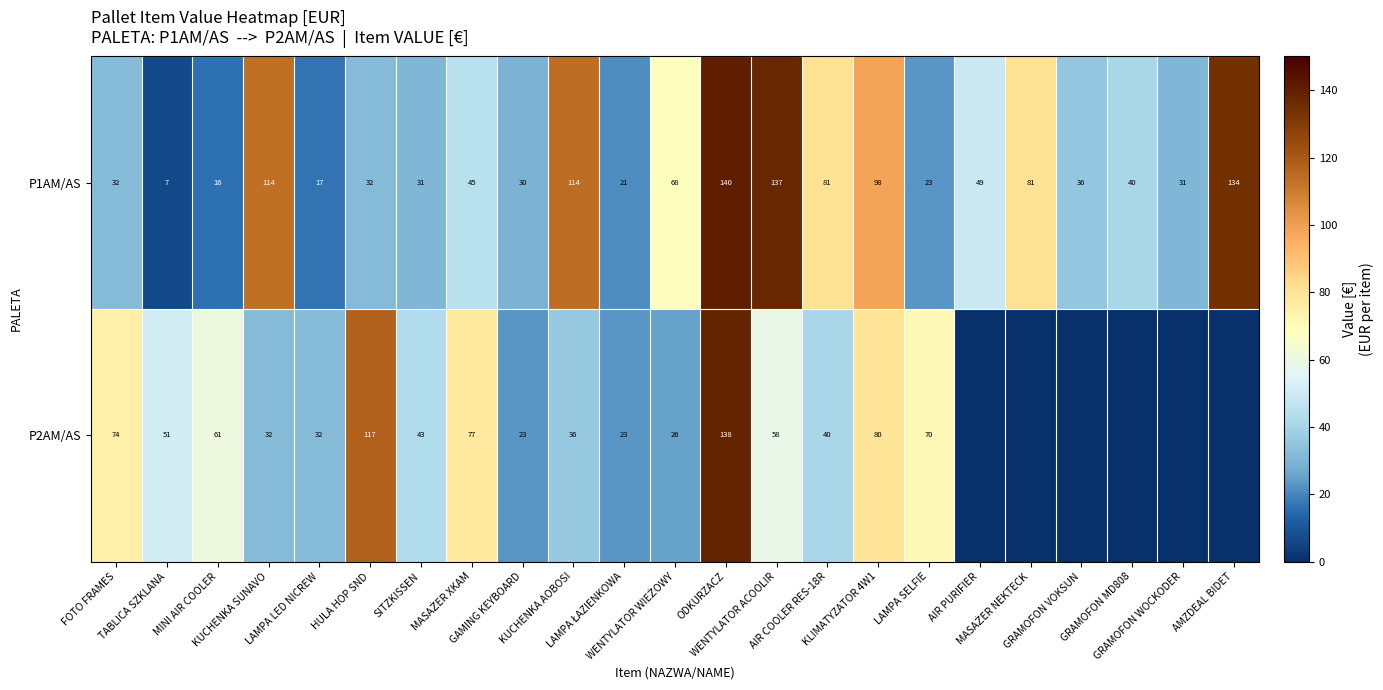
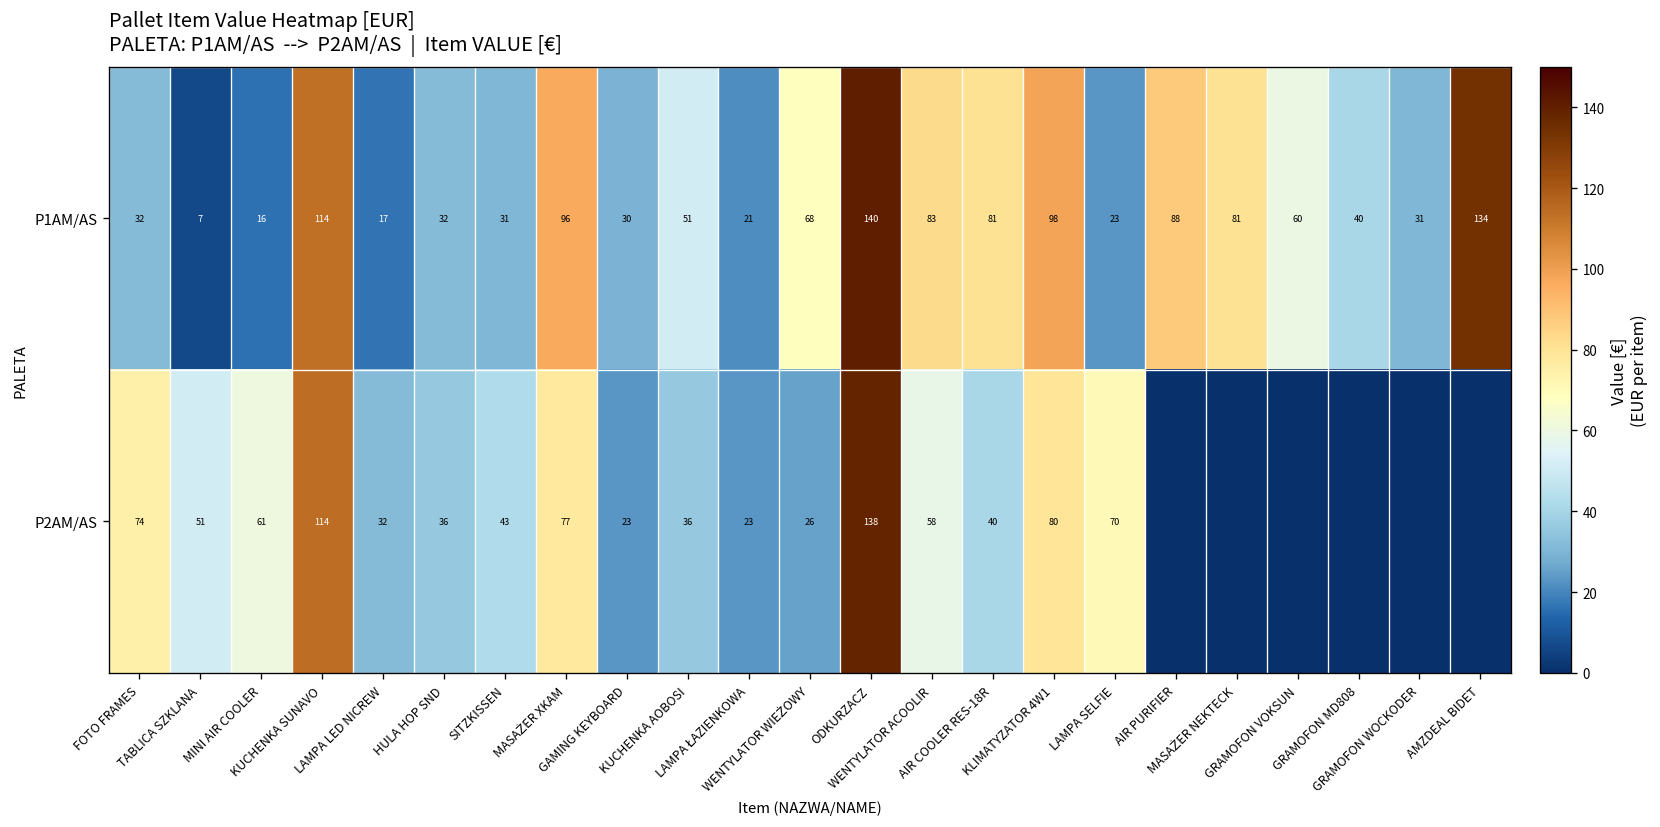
P1AM/AS, MASAŻER XKAM: 45 -> 96
P1AM/AS, KUCHENKA AOBOSI: 114 -> 51
P1AM/AS, WENTYLATOR ACOOLIR: 137 -> 83
P1AM/AS, AIR PURIFIER: 49 -> 88
P1AM/AS, GRAMOFON VOKSUN: 36 -> 60
P2AM/AS, KUCHENKA SUNAVO: 32 -> 114
P2AM/AS, HULA HOP SND: 117 -> 36
